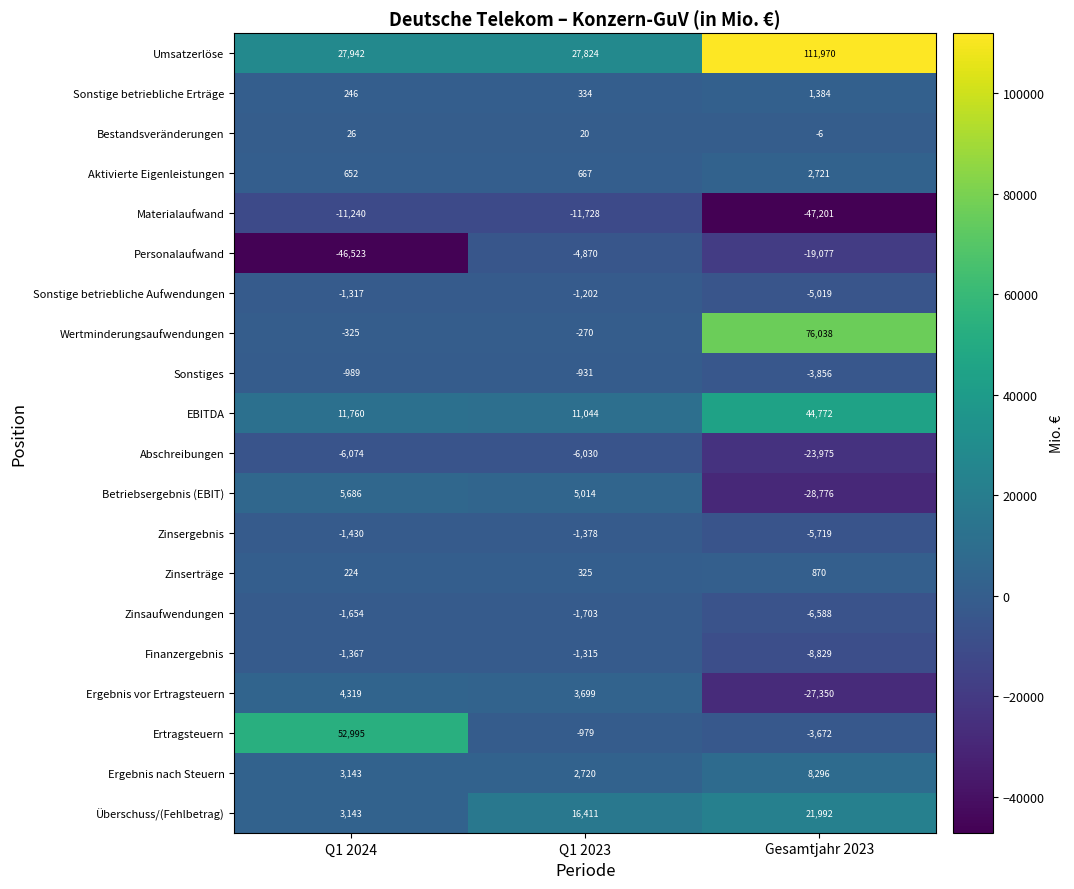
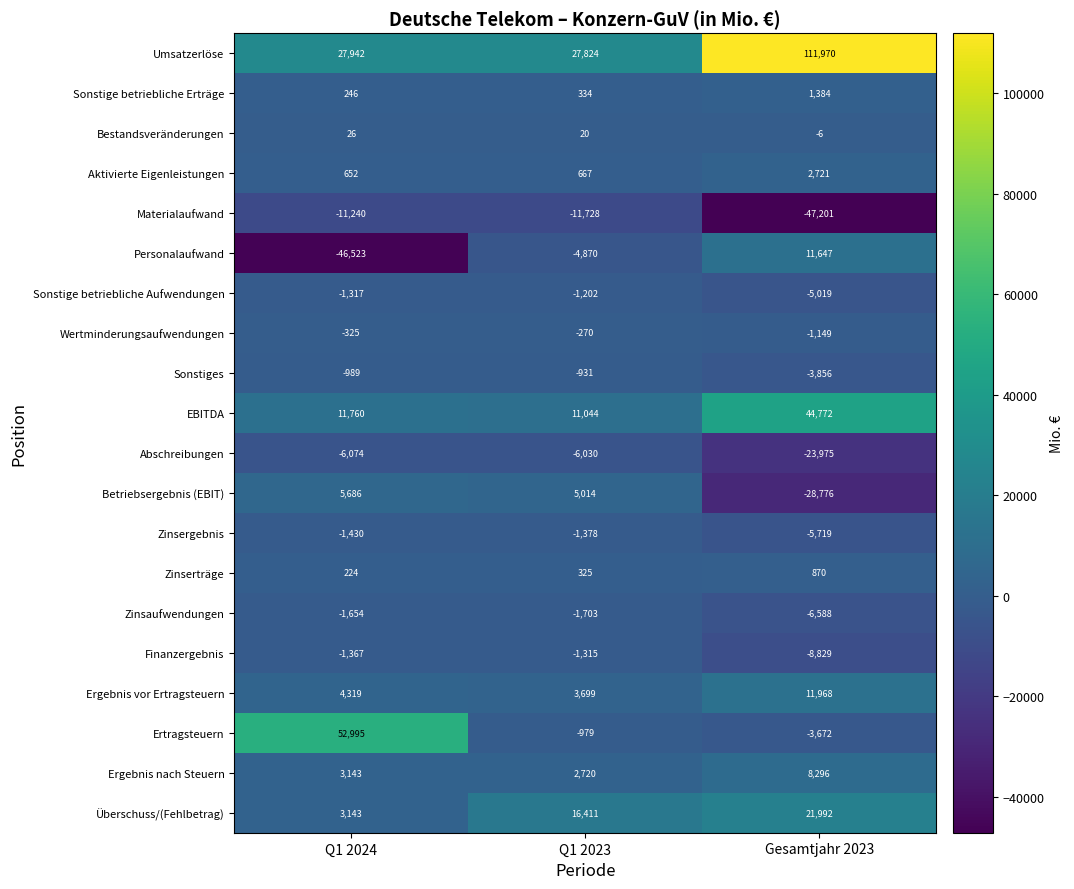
Personalaufwand, Gesamtjahr 2023: -19,077 -> 11,647
Wertminderungsaufwendungen, Gesamtjahr 2023: 76,038 -> -1,149
Ergebnis vor Ertragsteuern, Gesamtjahr 2023: -27,350 -> 11,968
